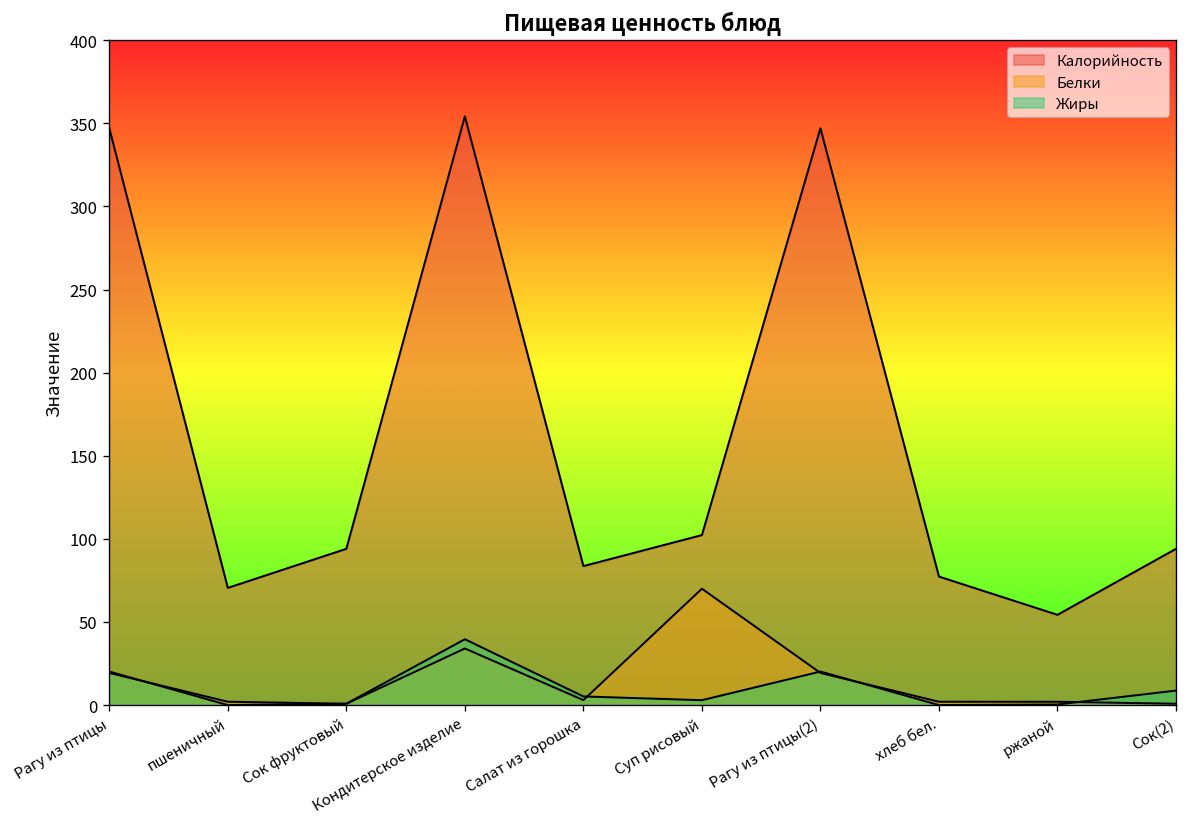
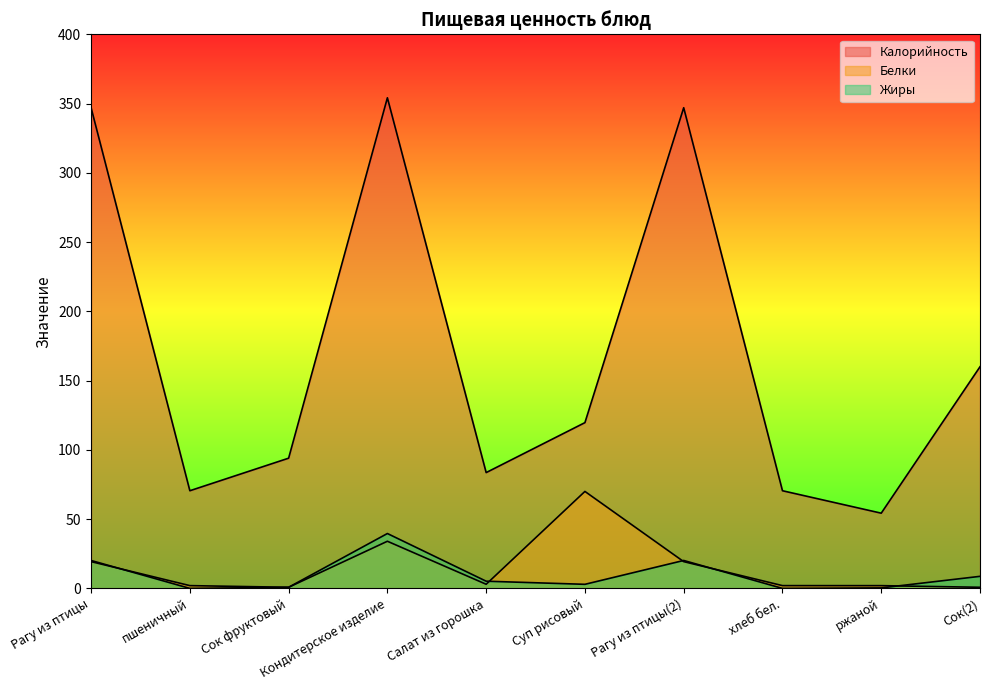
Калорийность, Суп рисовый: 102 -> 120
Калорийность, хлеб бел.: 77 -> 71
Калорийность, Сок(2): 94 -> 160
